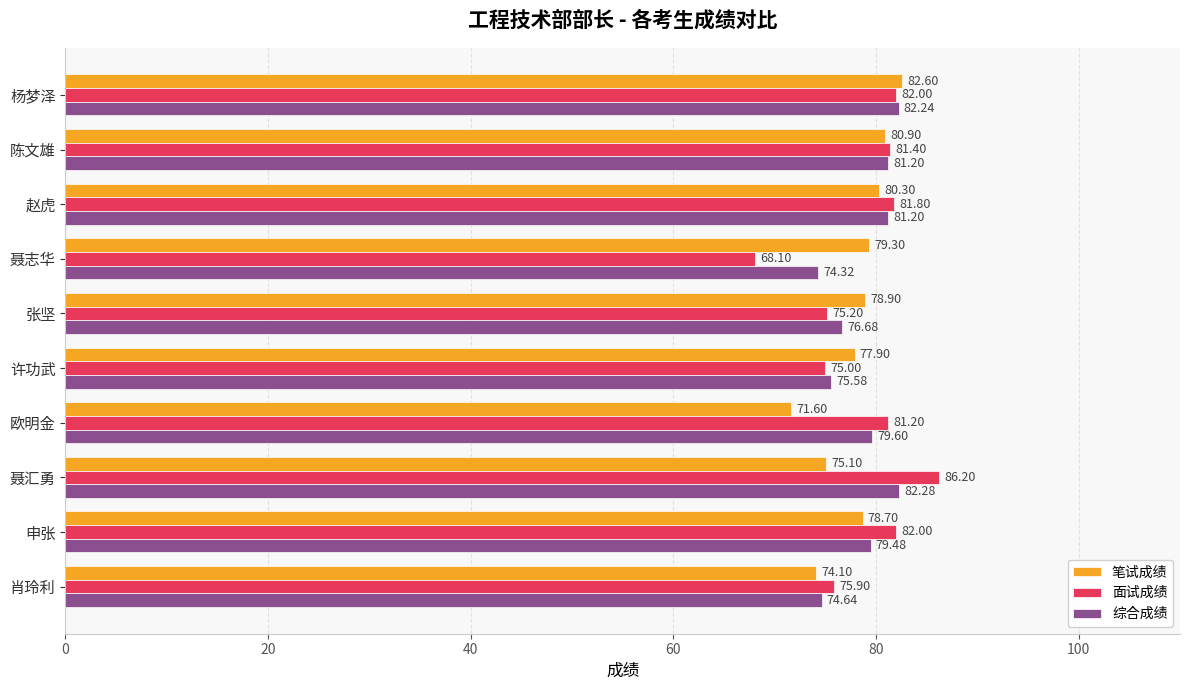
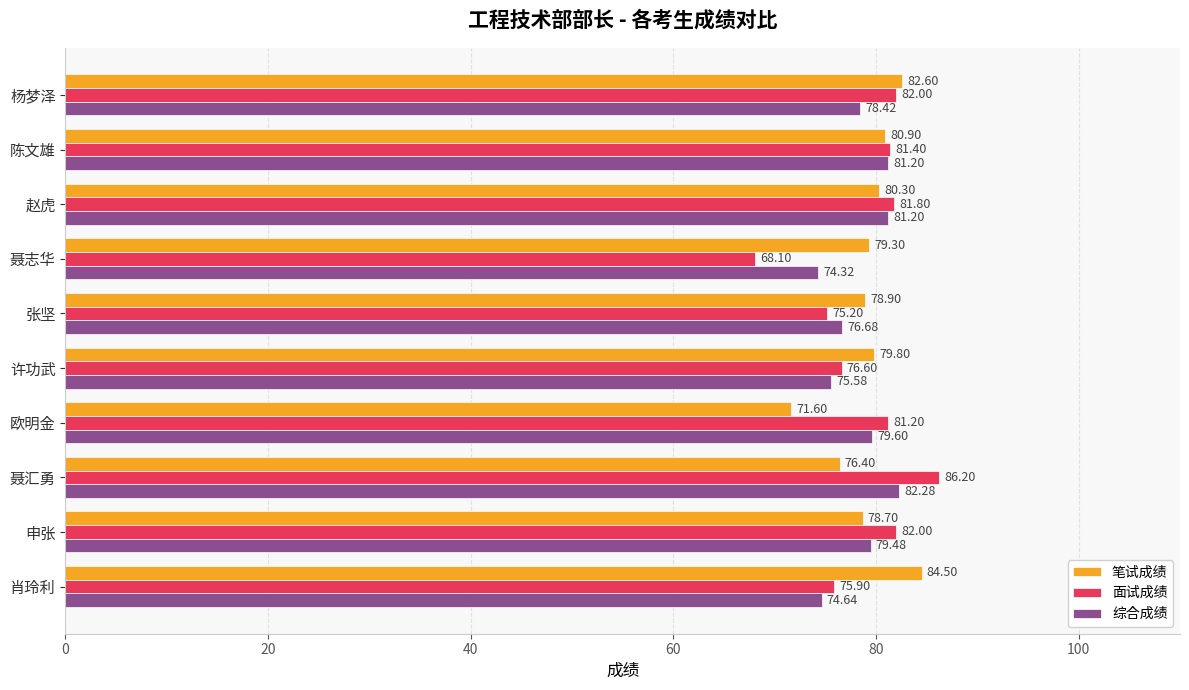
综合成绩, 杨梦泽: 82.24 -> 78.42
笔试成绩, 许功武: 77.90 -> 79.80
面试成绩, 许功武: 75.00 -> 76.60
笔试成绩, 聂汇勇: 75.10 -> 76.40
笔试成绩, 肖玲利: 74.10 -> 84.50
